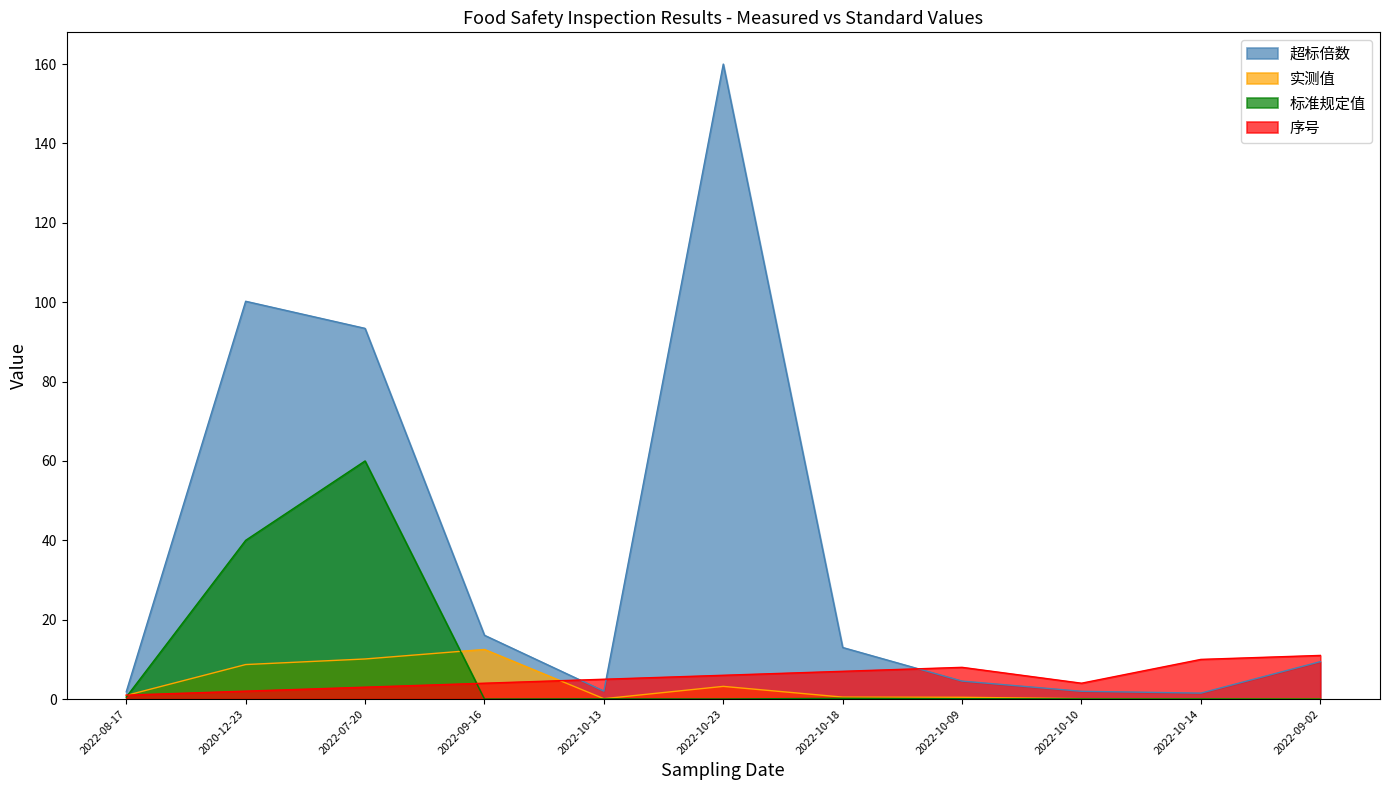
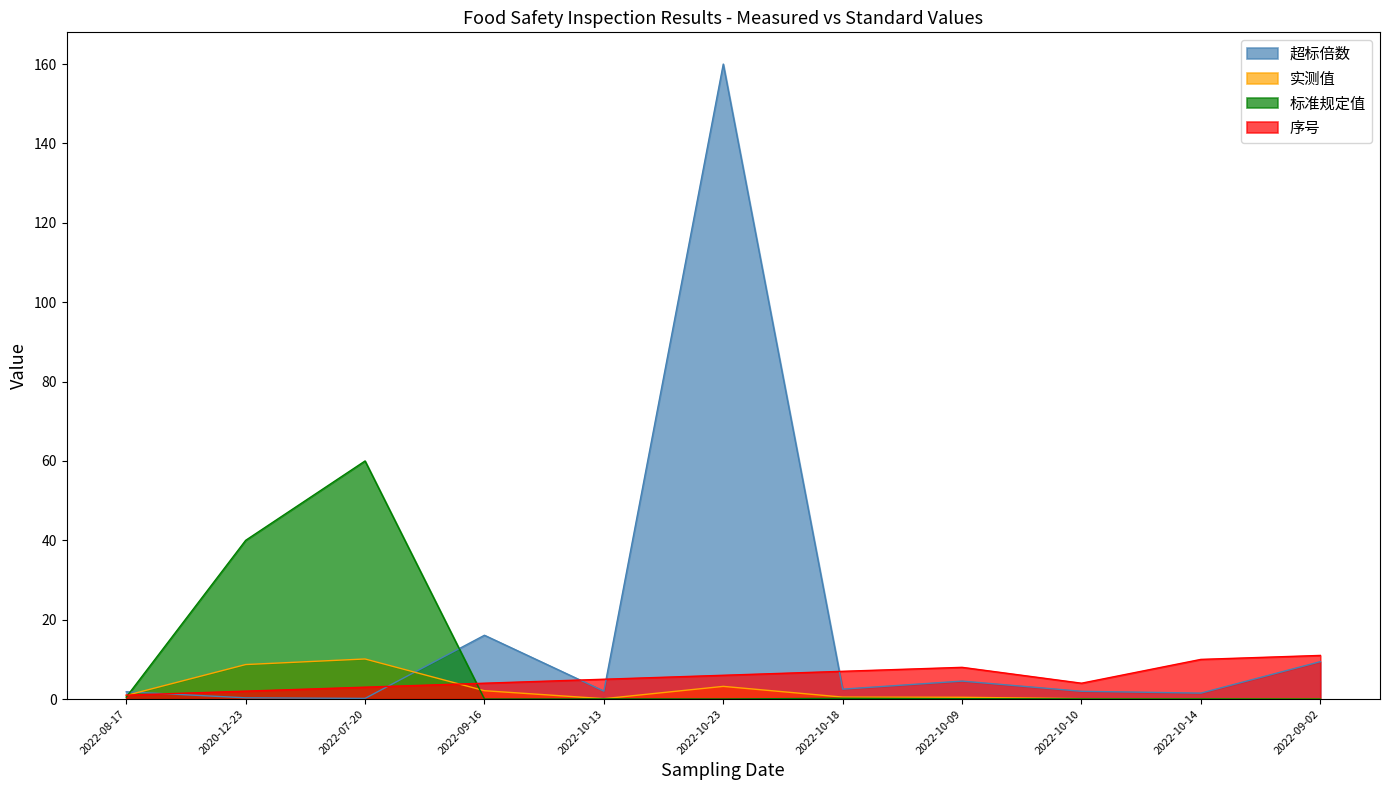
超标倍数, 2020-12-23: 100 -> 0
超标倍数, 2022-07-20: 93 -> 0
实测值, 2022-09-16: 13 -> 2
超标倍数, 2022-10-18: 13 -> 3
